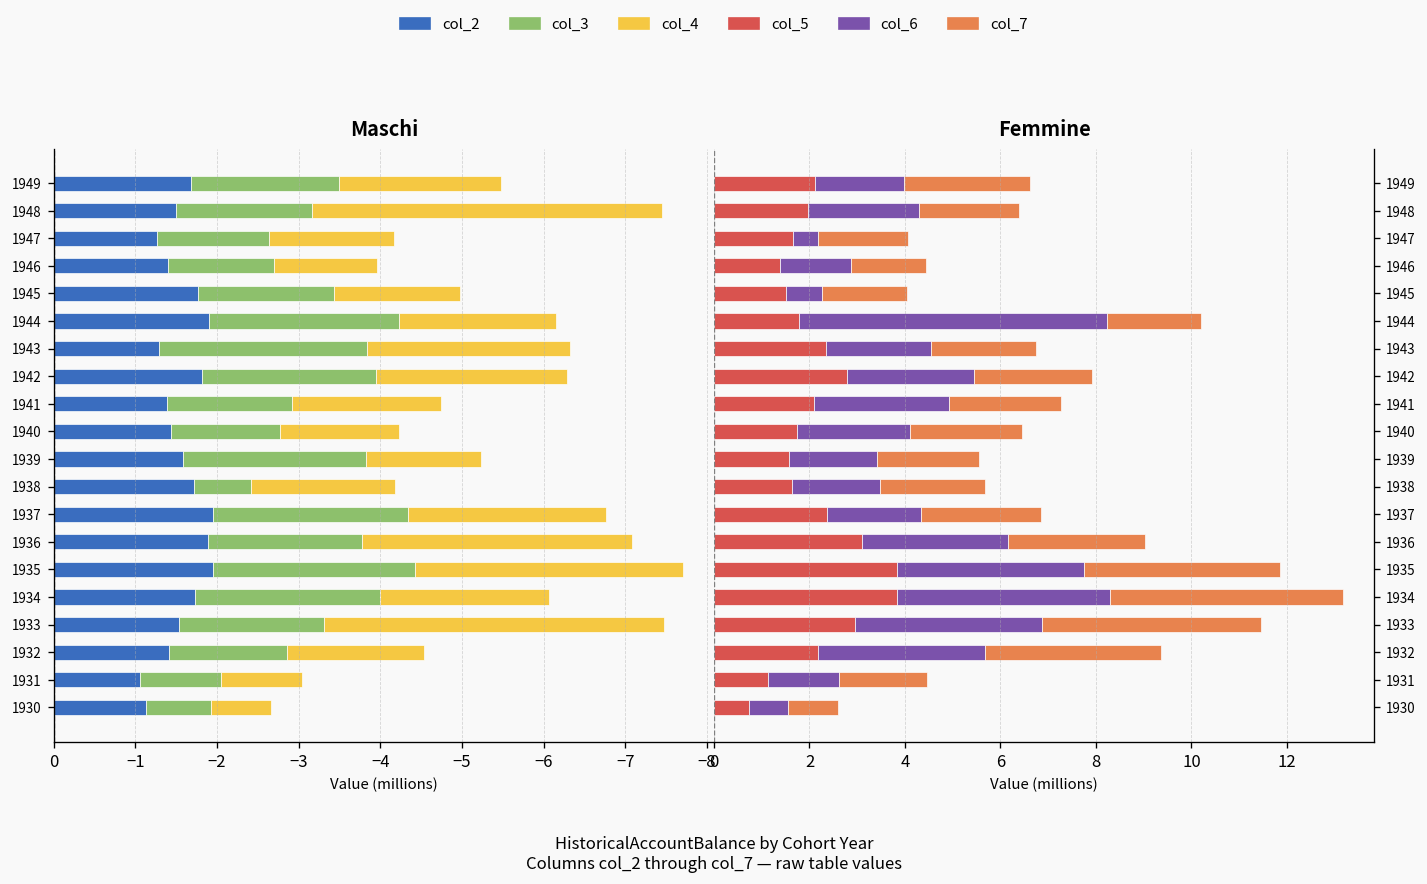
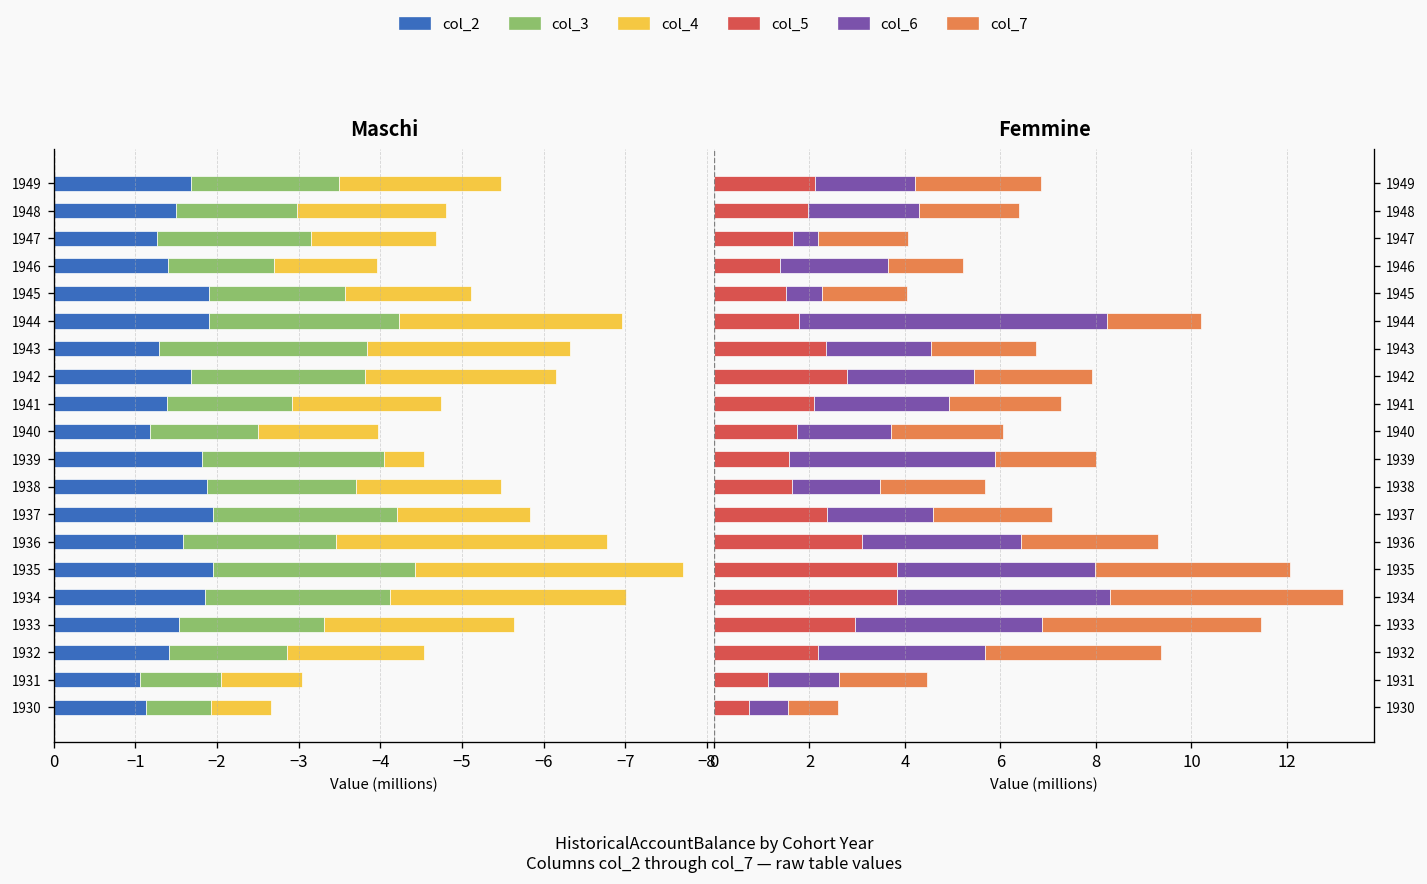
Maschi, col_3, 1948: -1.7 -> -1.5
Maschi, col_4, 1948: -4.3 -> -1.8
Maschi, col_3, 1947: -1.4 -> -1.9
Maschi, col_2, 1945: -1.8 -> -1.9
Maschi, col_4, 1944: -1.9 -> -2.7
Maschi, col_2, 1942: -1.8 -> -1.7
Maschi, col_2, 1940: -1.4 -> -1.2
Maschi, col_2, 1939: -1.6 -> -1.8
Maschi, col_4, 1939: -1.4 -> -0.5
Maschi, col_2, 1938: -1.7 -> -1.9
Maschi, col_3, 1938: -0.7 -> -1.8
Maschi, col_3, 1937: -2.4 -> -2.3
Maschi, col_4, 1937: -2.4 -> -1.6
Maschi, col_2, 1936: -1.9 -> -1.6
Maschi, col_2, 1934: -1.7 -> -1.9
Maschi, col_4, 1934: -2.1 -> -2.9
Maschi, col_4, 1933: -4.2 -> -2.3
Femmine, col_6, 1949: 1.9 -> 2.1
Femmine, col_6, 1946: 1.5 -> 2.3
Femmine, col_6, 1940: 2.4 -> 2.0
Femmine, col_6, 1939: 1.9 -> 4.3
Femmine, col_6, 1937: 2.0 -> 2.2
Femmine, col_6, 1936: 3.1 -> 3.3
Femmine, col_6, 1935: 3.9 -> 4.2
